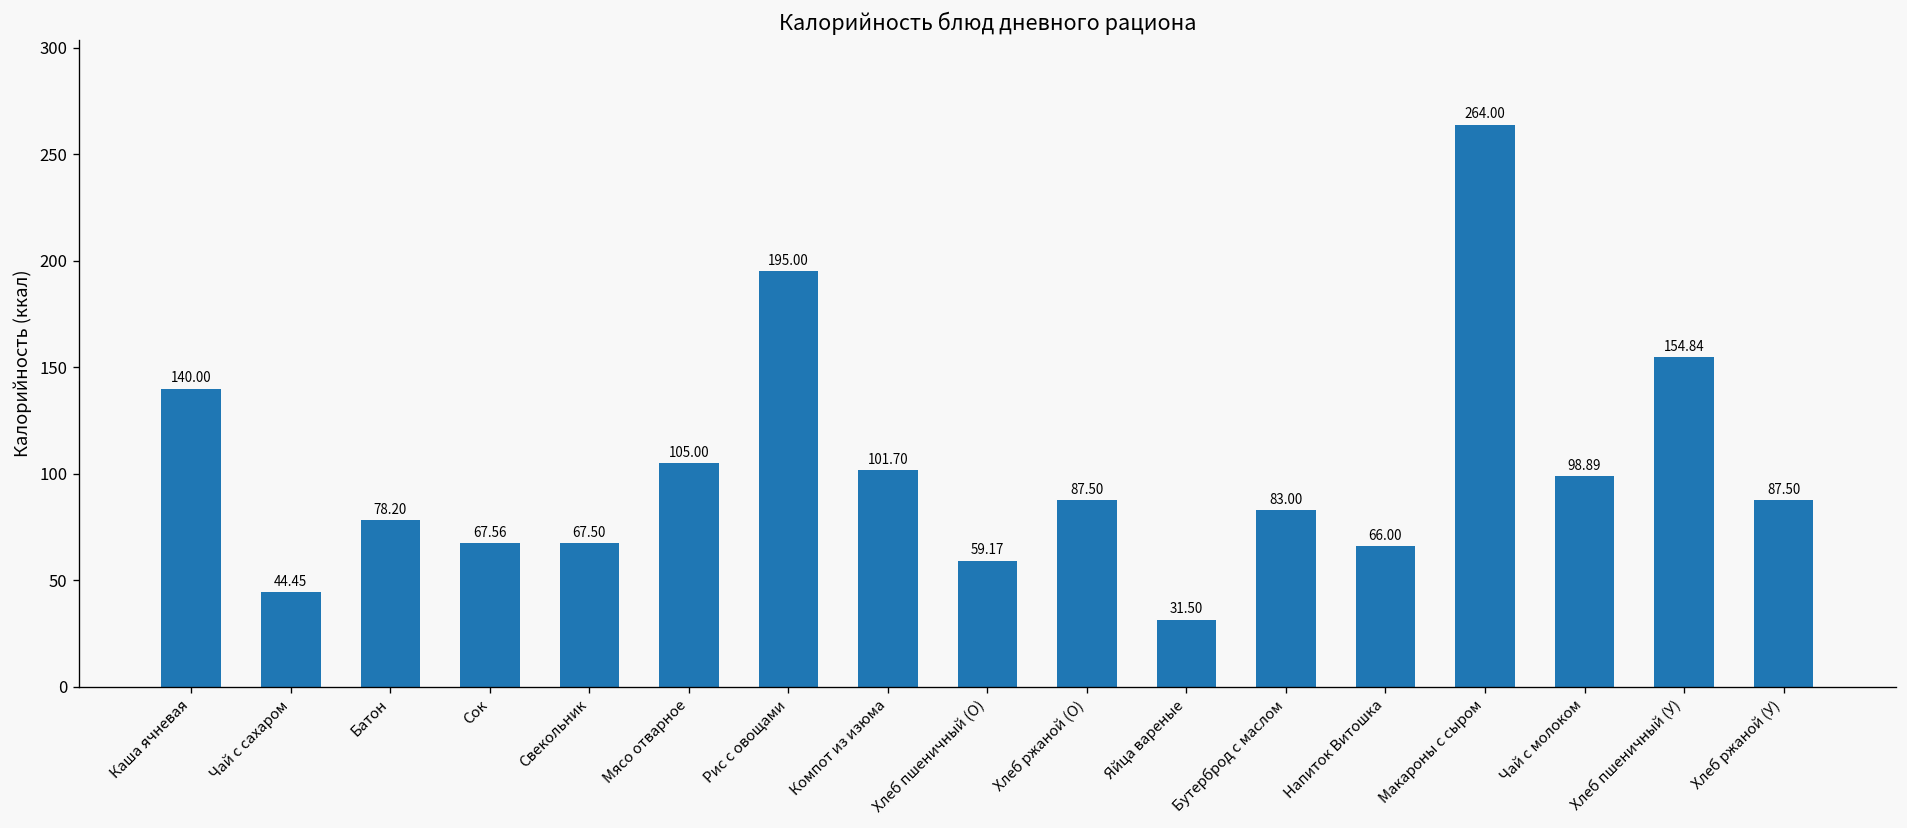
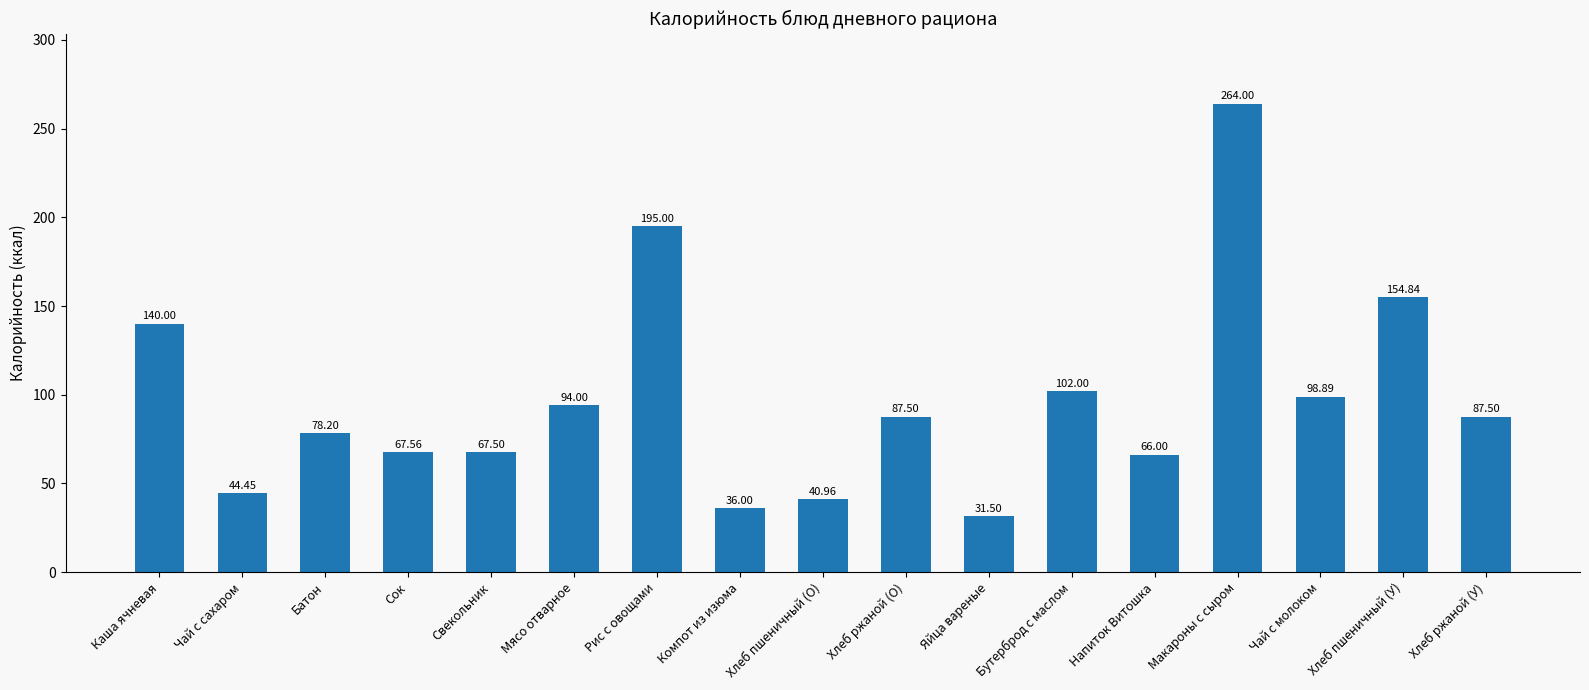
Мясо отварное: 105.00 -> 94.00
Компот из изюма: 101.70 -> 36.00
Хлеб пшеничный (О): 59.17 -> 40.96
Бутерброд с маслом: 83.00 -> 102.00
